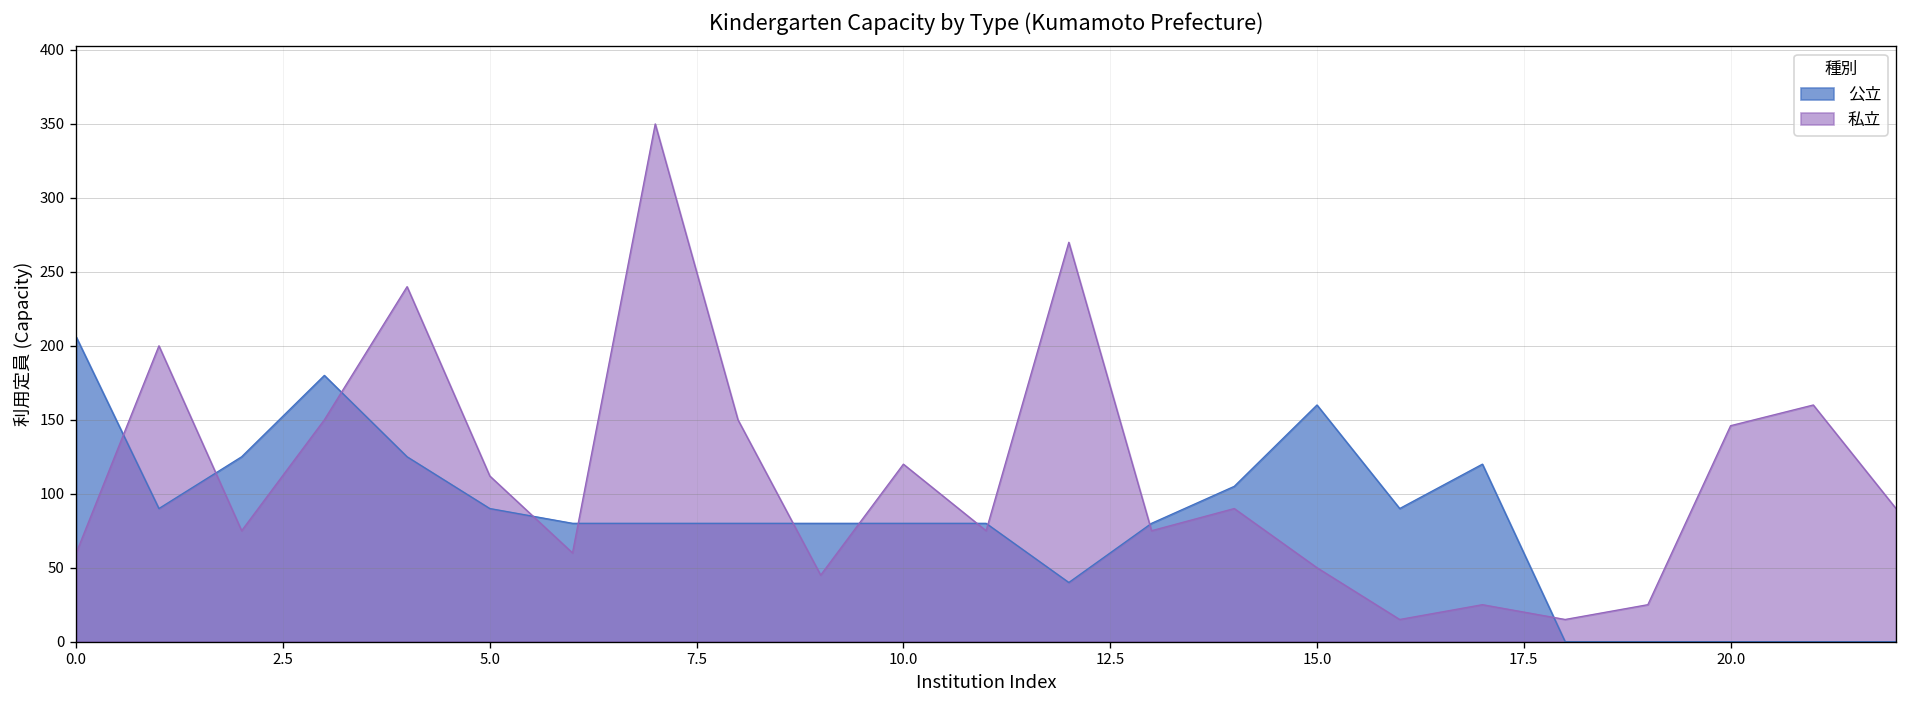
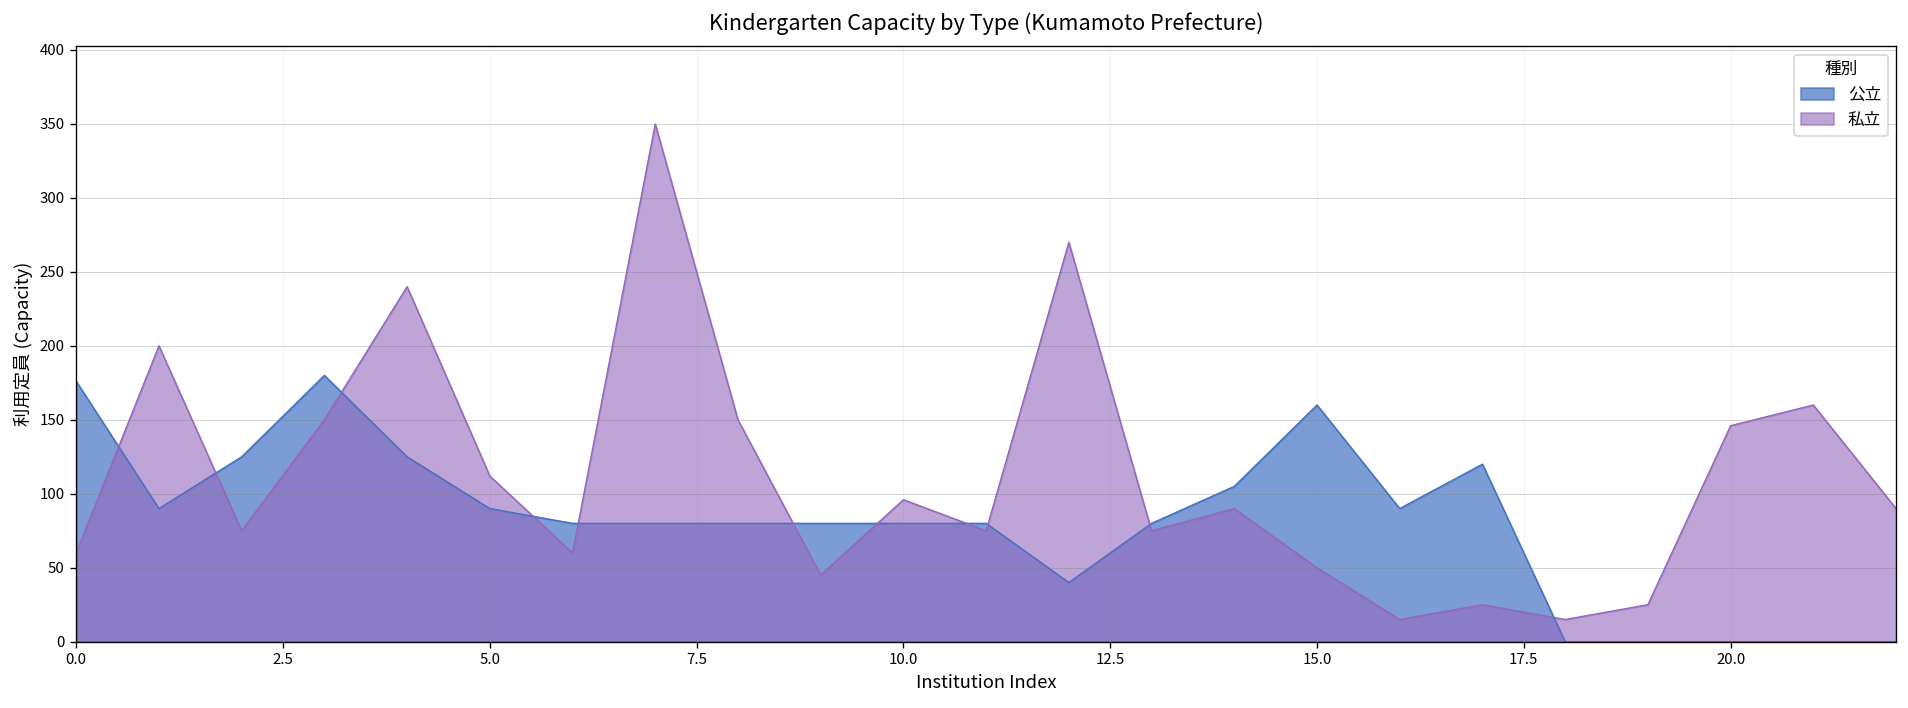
公立, 0.0: 206 -> 176
私立, 10.0: 120 -> 96
